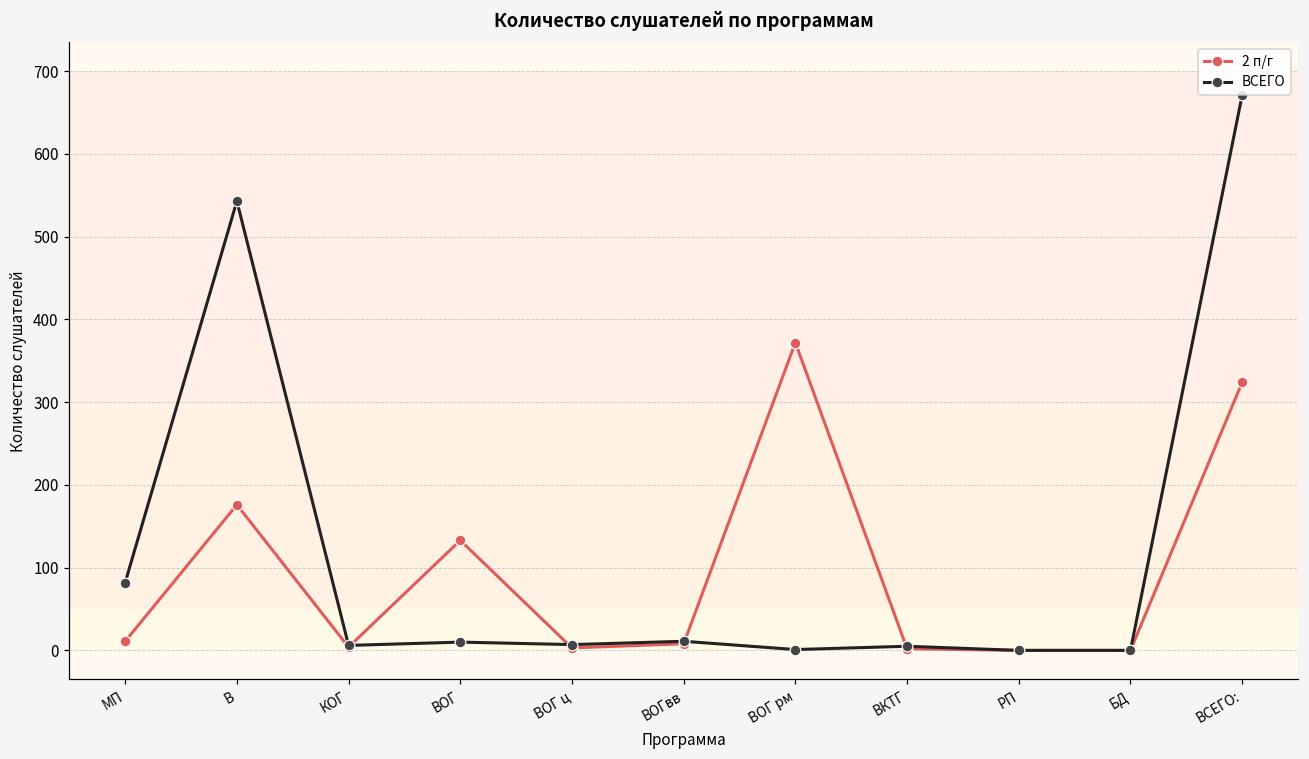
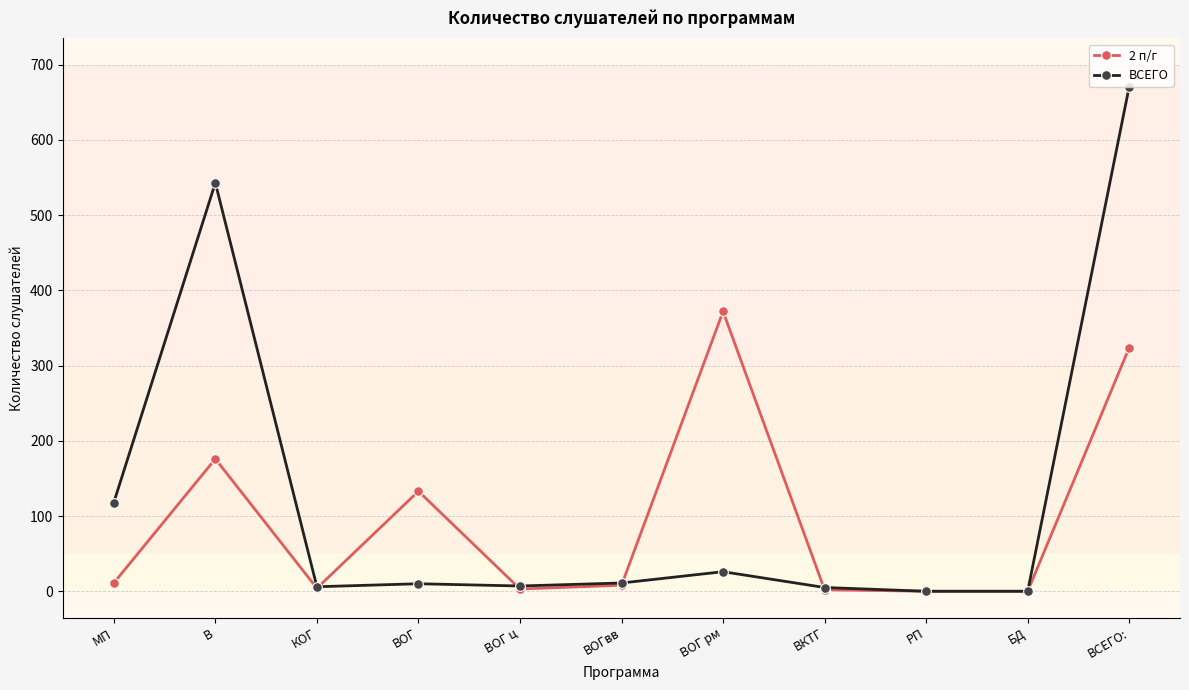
ВСЕГО, МП: 80 -> 120
ВСЕГО, ВОГ рм: 0 -> 30
